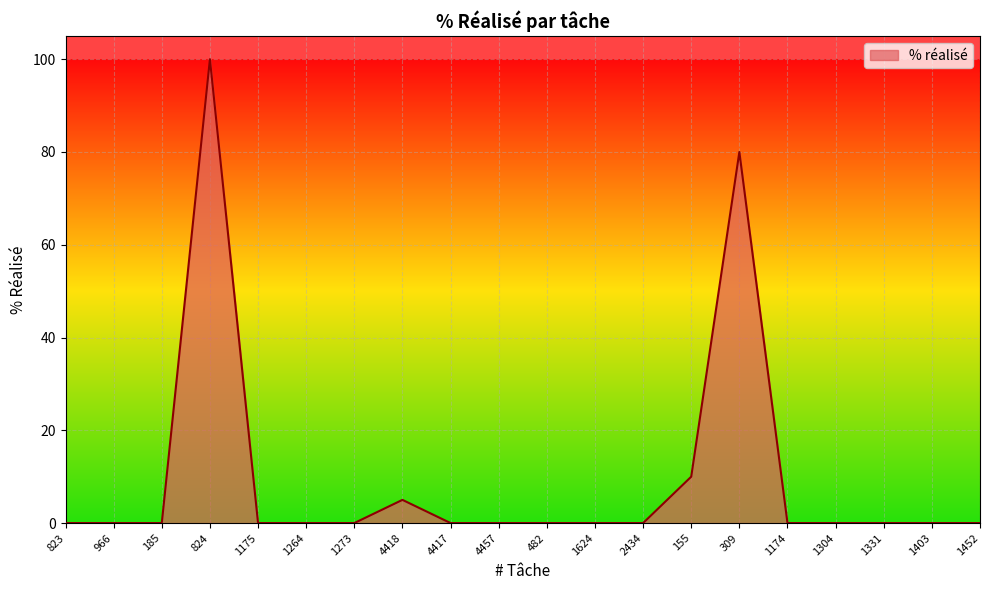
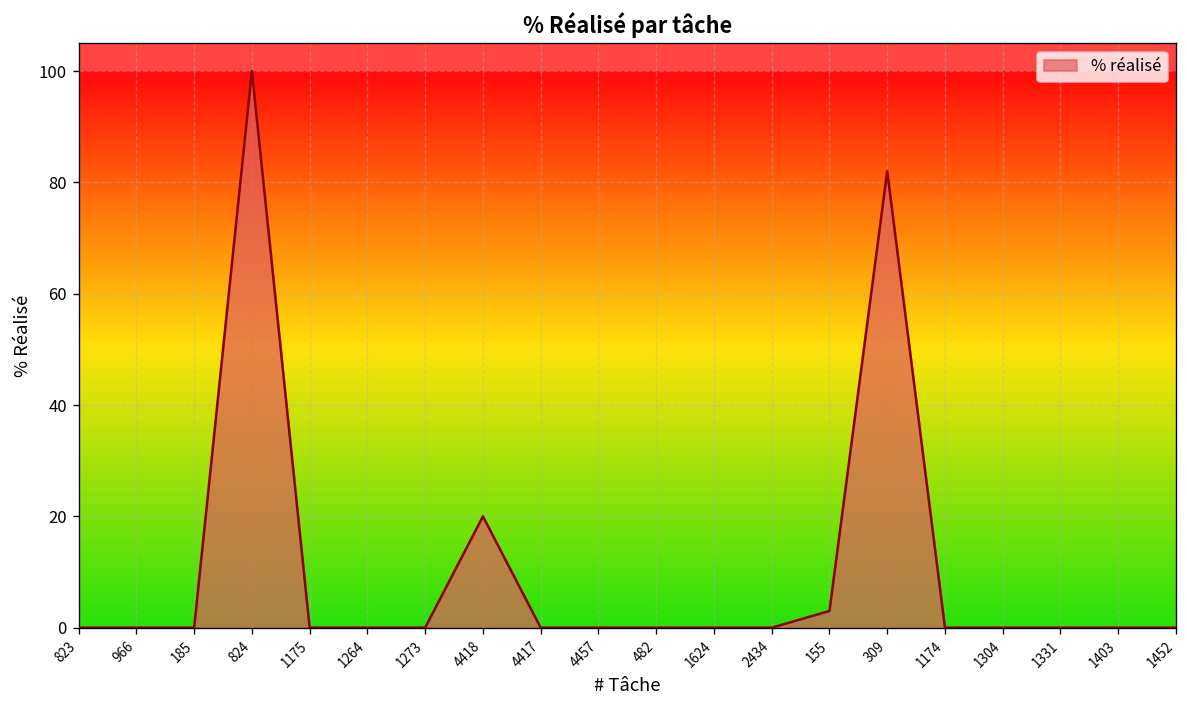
4418: 5 -> 20
155: 10 -> 3
309: 80 -> 82
